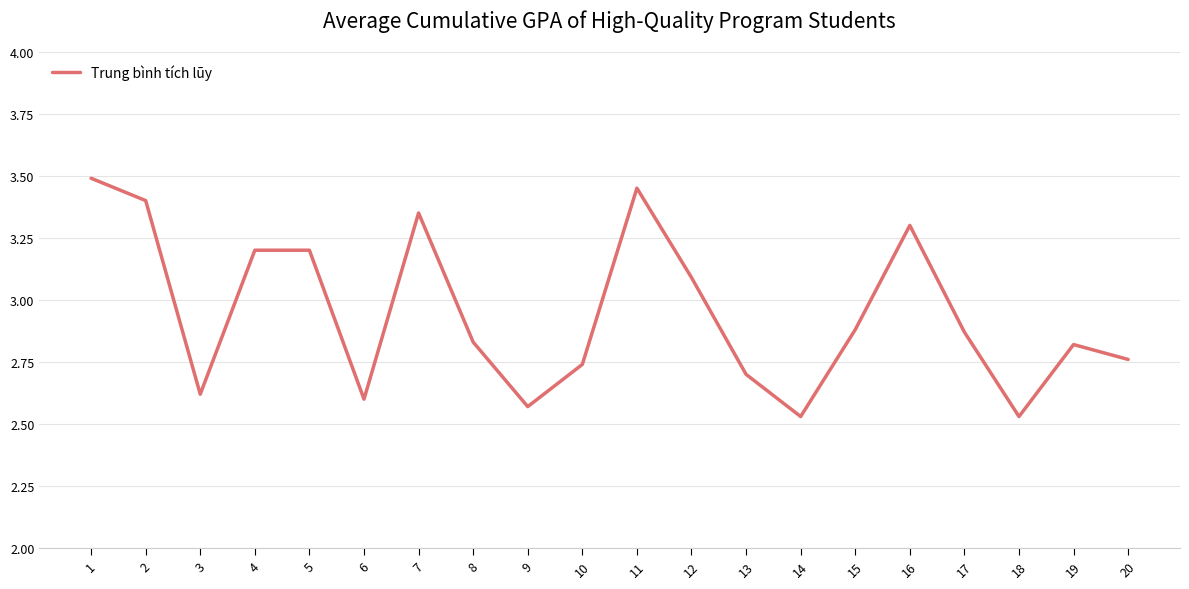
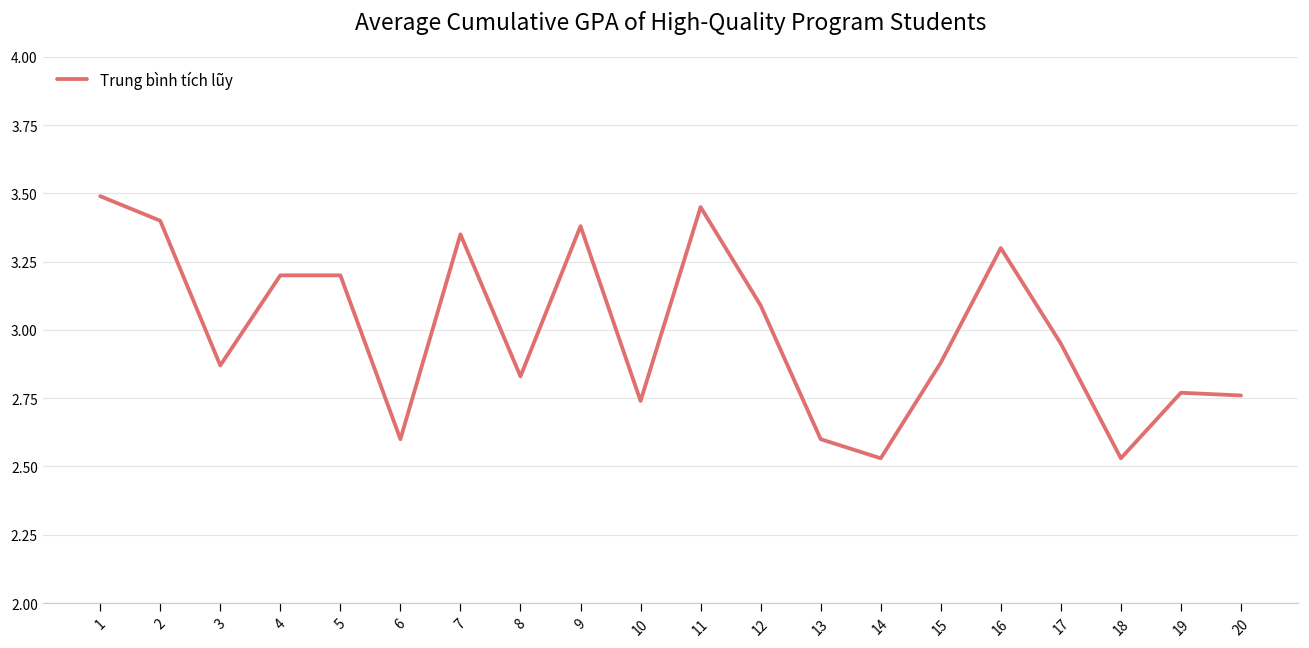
3: 2.62 -> 2.87
9: 2.57 -> 3.38
13: 2.7 -> 2.6
17: 2.87 -> 2.95
19: 2.82 -> 2.77
